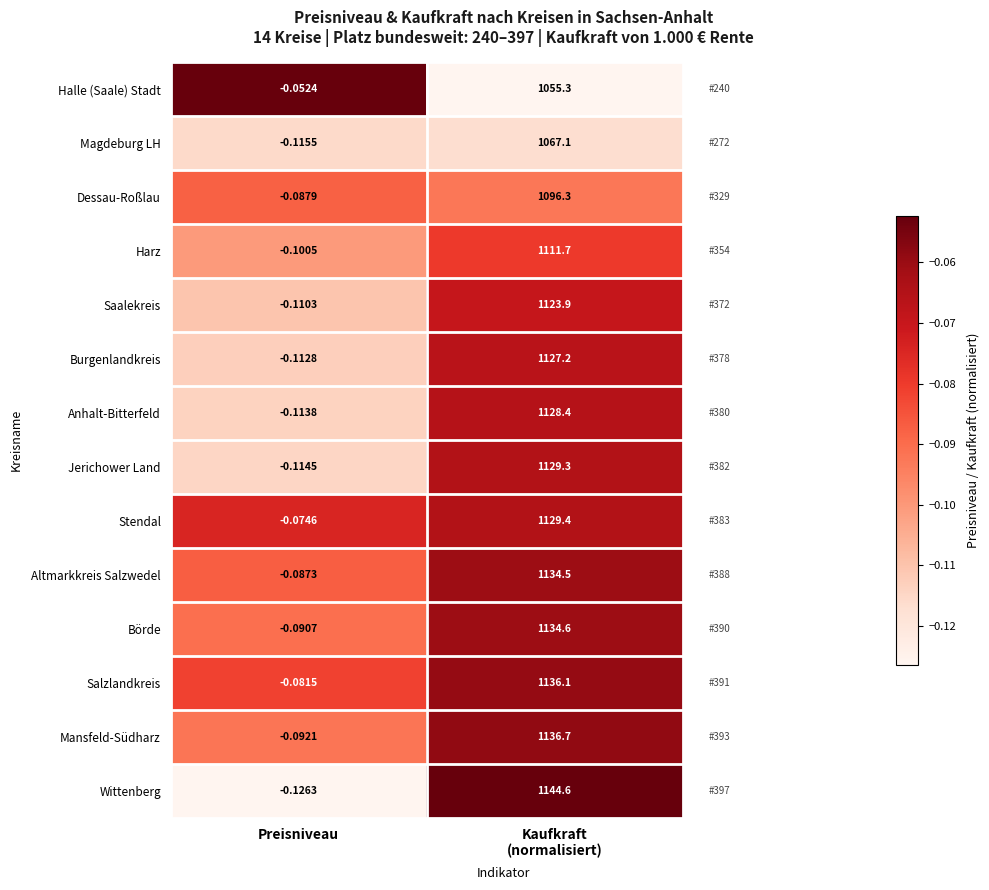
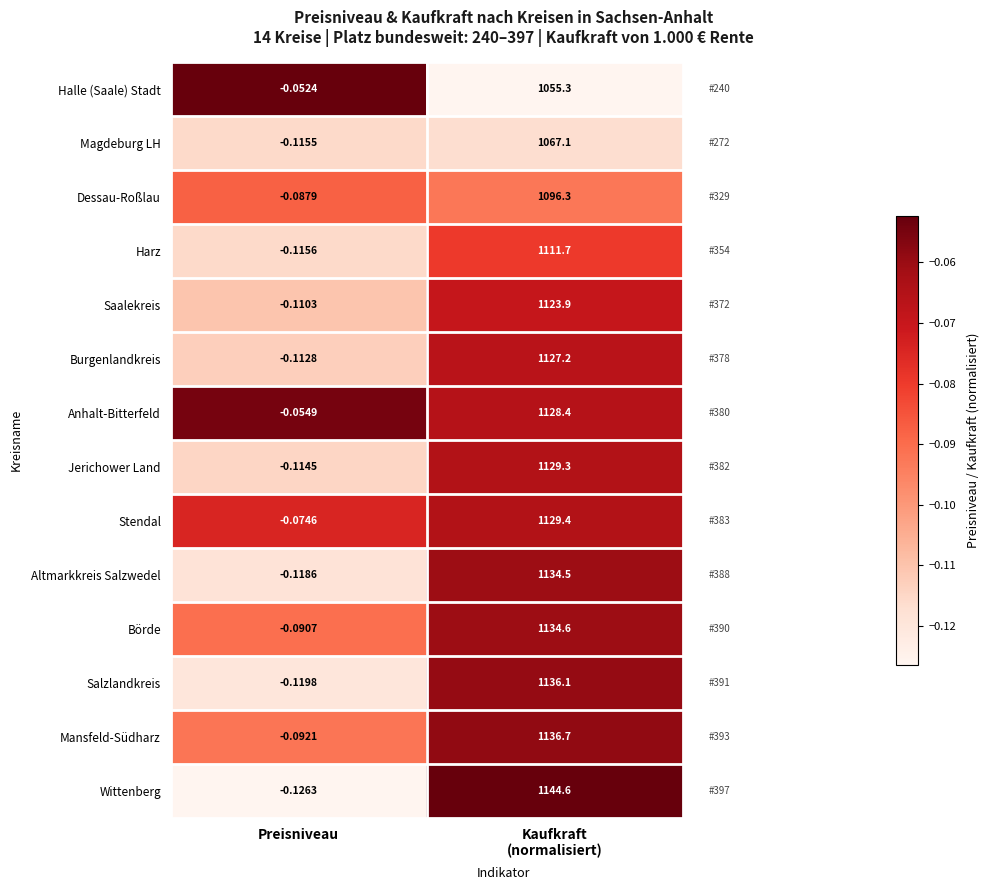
Harz, Preisniveau: -0.1005 -> -0.1156
Anhalt-Bitterfeld, Preisniveau: -0.1138 -> -0.0549
Altmarkkreis Salzwedel, Preisniveau: -0.0873 -> -0.1186
Salzlandkreis, Preisniveau: -0.0815 -> -0.1198
